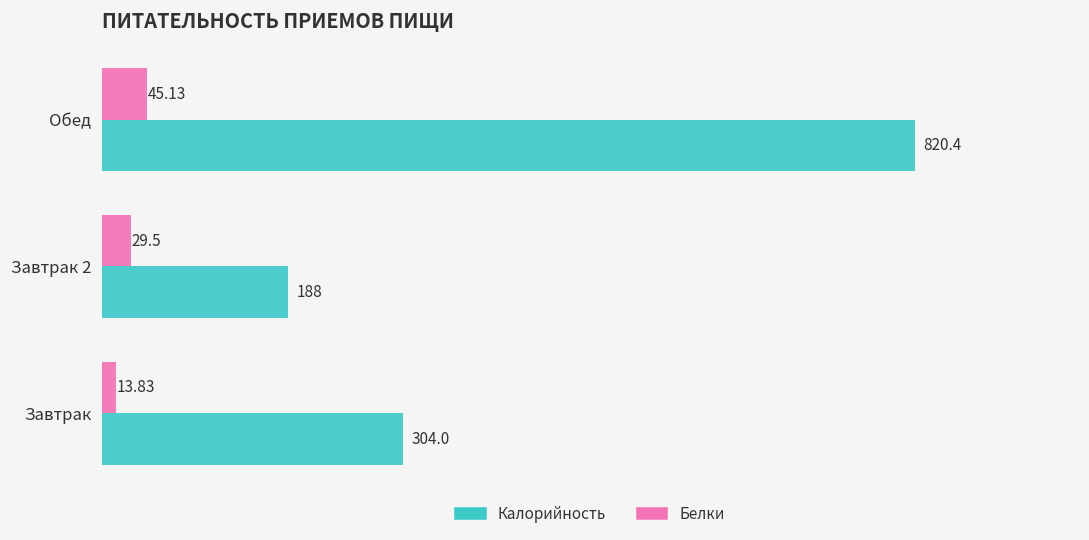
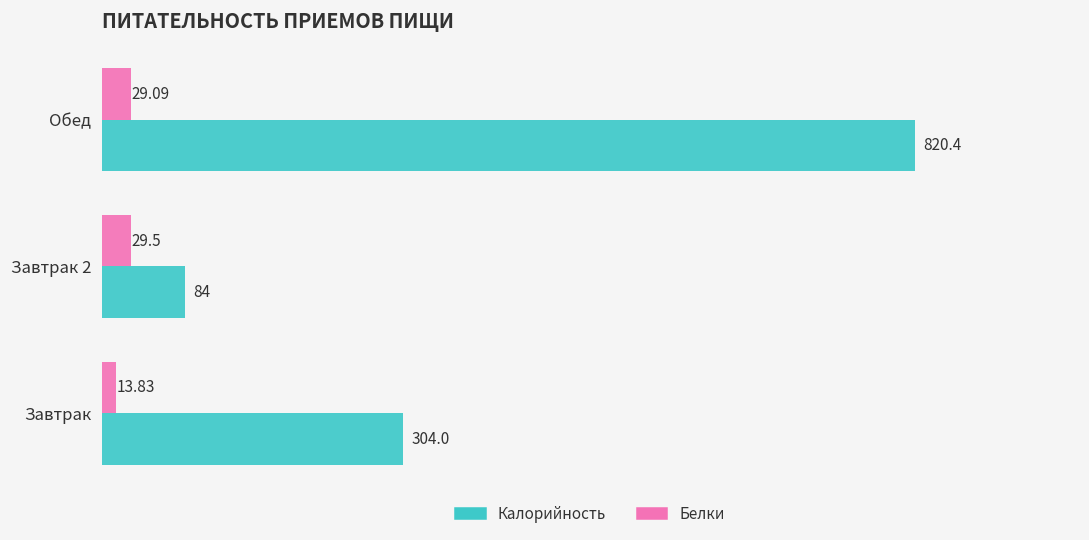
Белки, Обед: 45.13 -> 29.09
Калорийность, Завтрак 2: 188 -> 84
